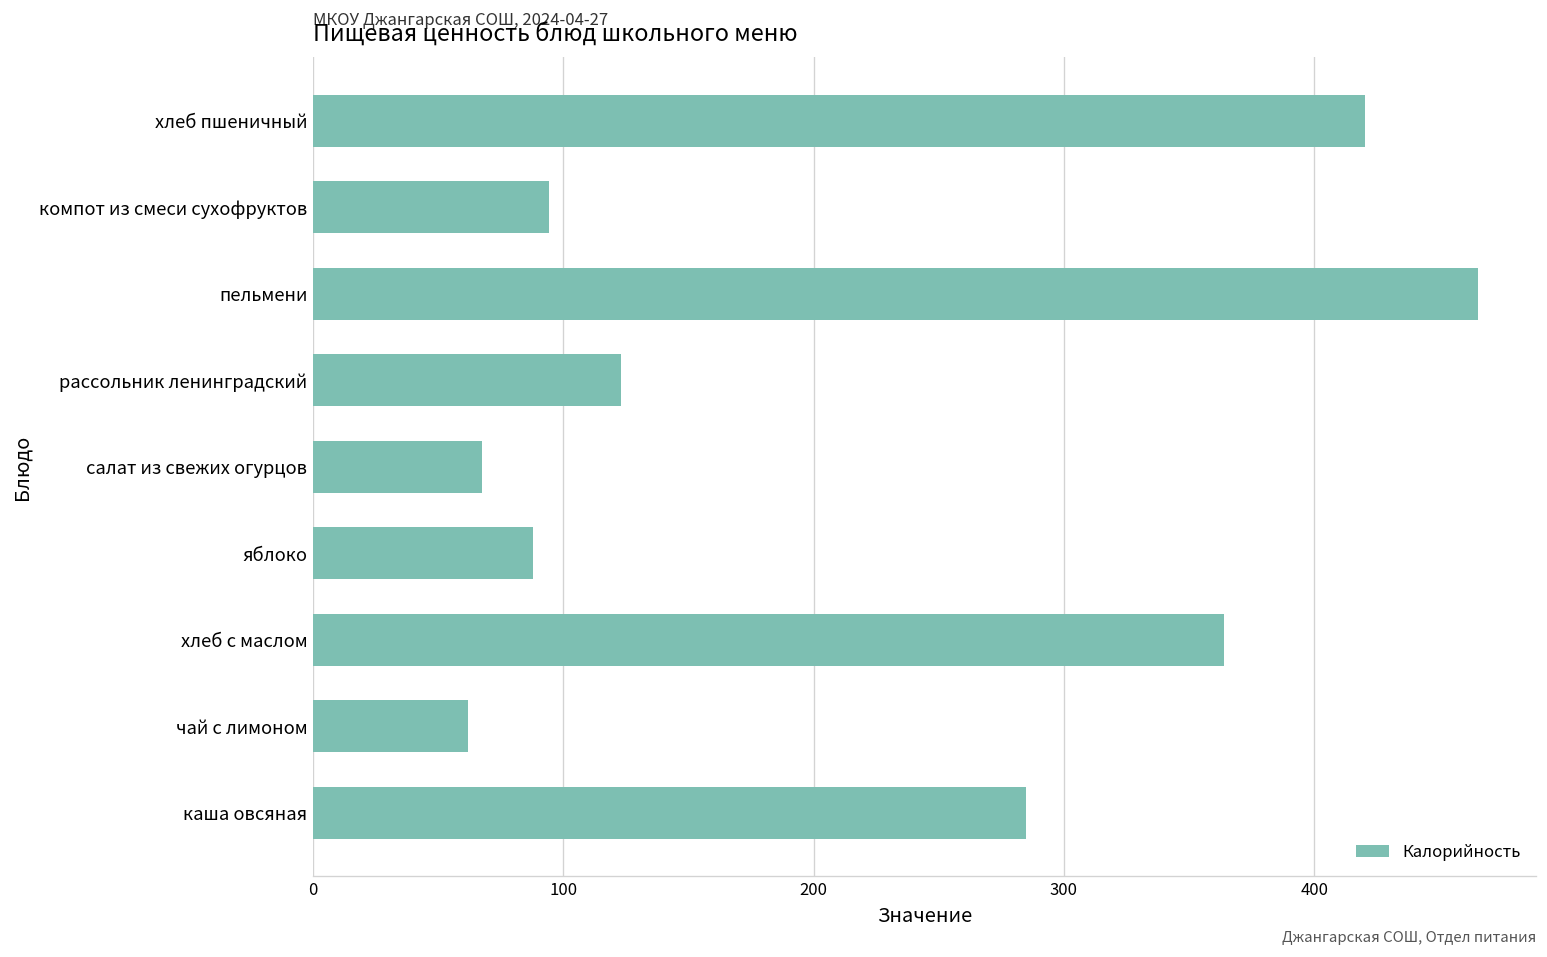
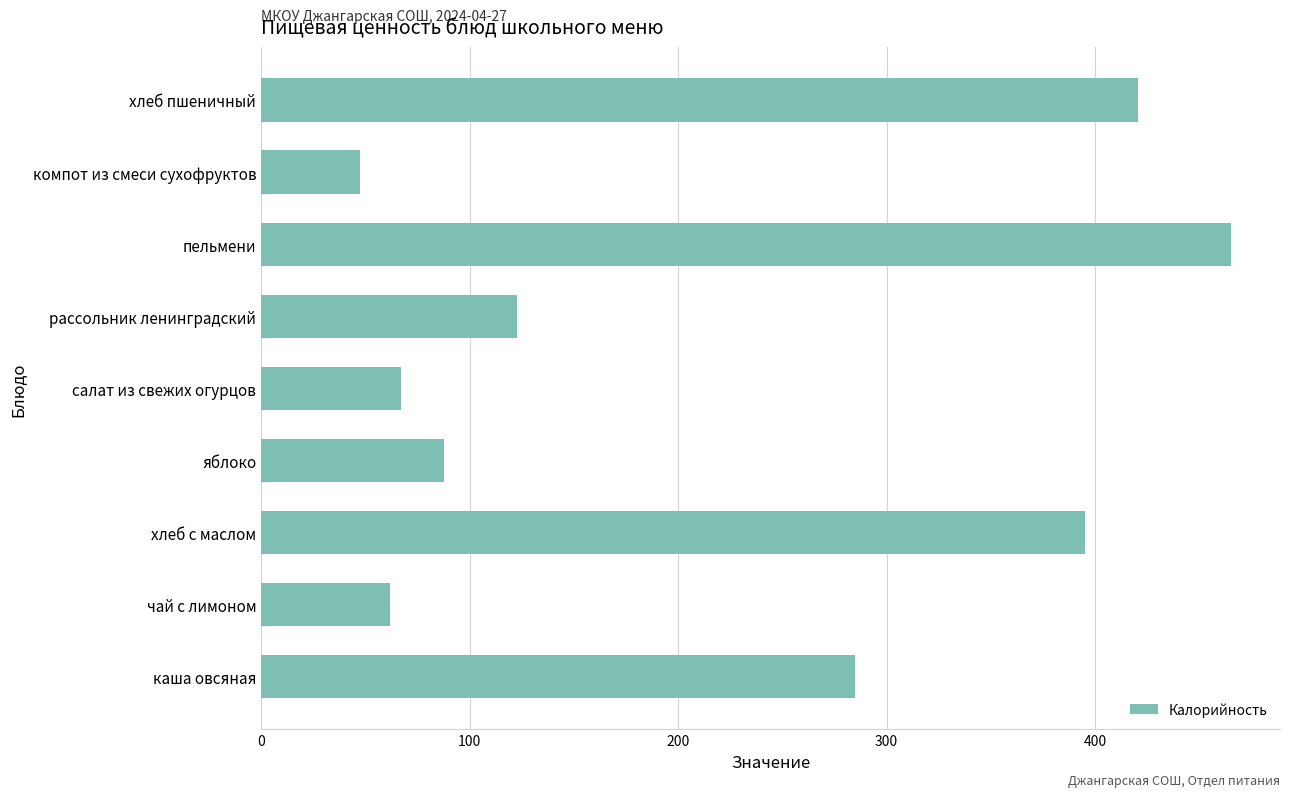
компот из смеси сухофруктов: 94 -> 47
хлеб с маслом: 364 -> 395
